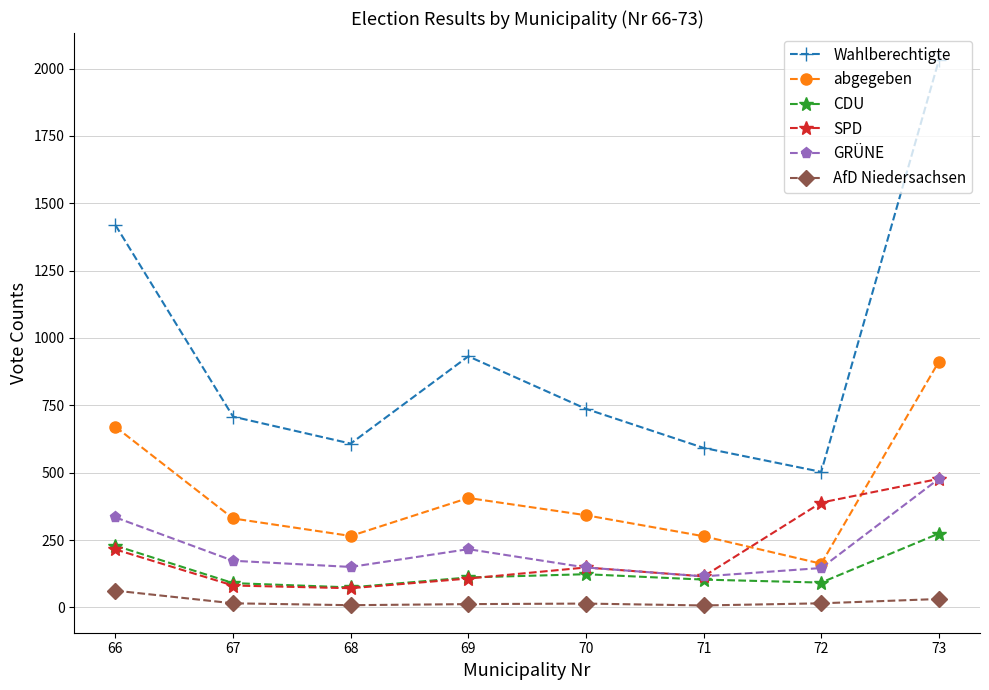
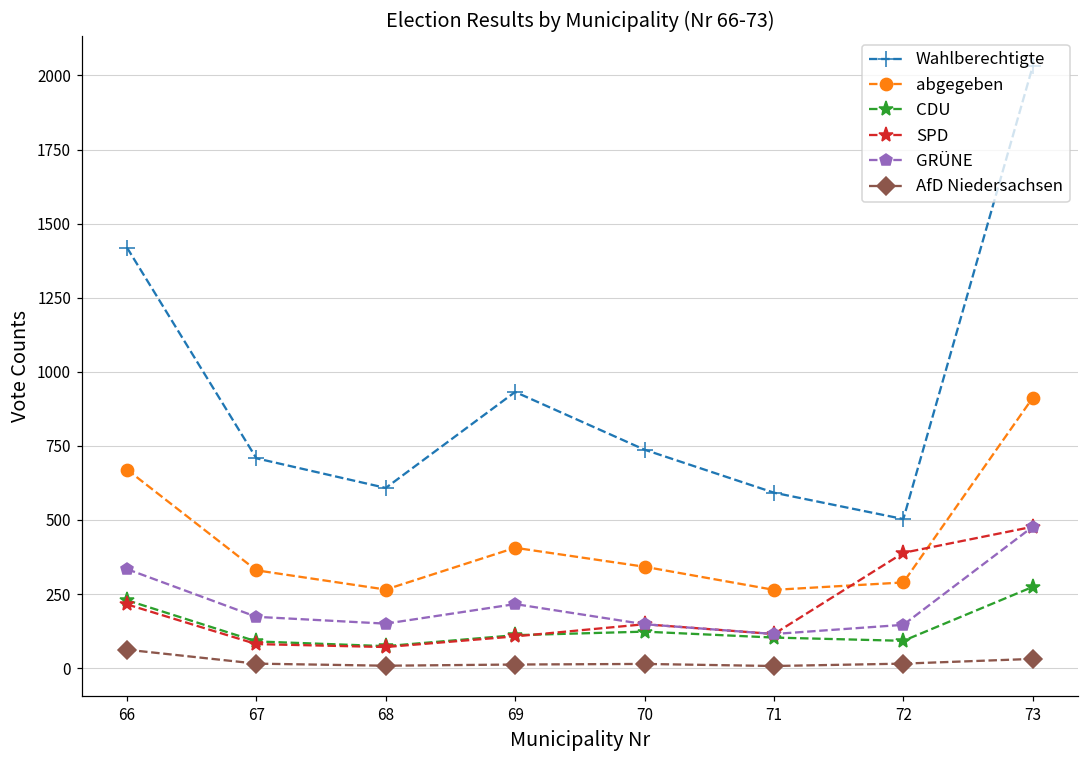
abgegeben, 72: 160 -> 290
